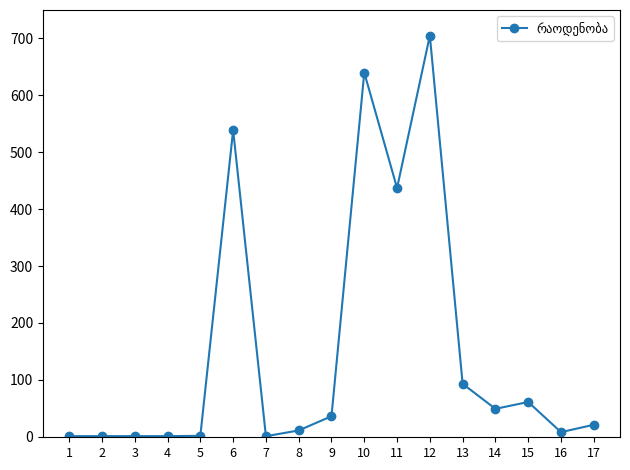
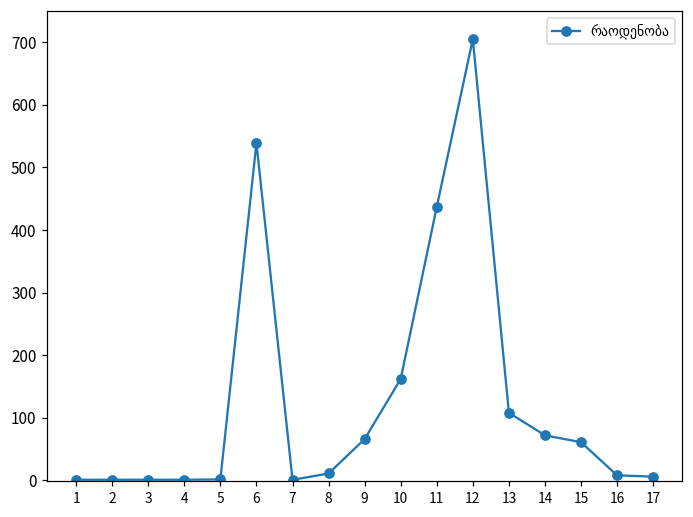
9: 40 -> 70
10: 640 -> 160
13: 90 -> 110
14: 50 -> 70
17: 20 -> 10
